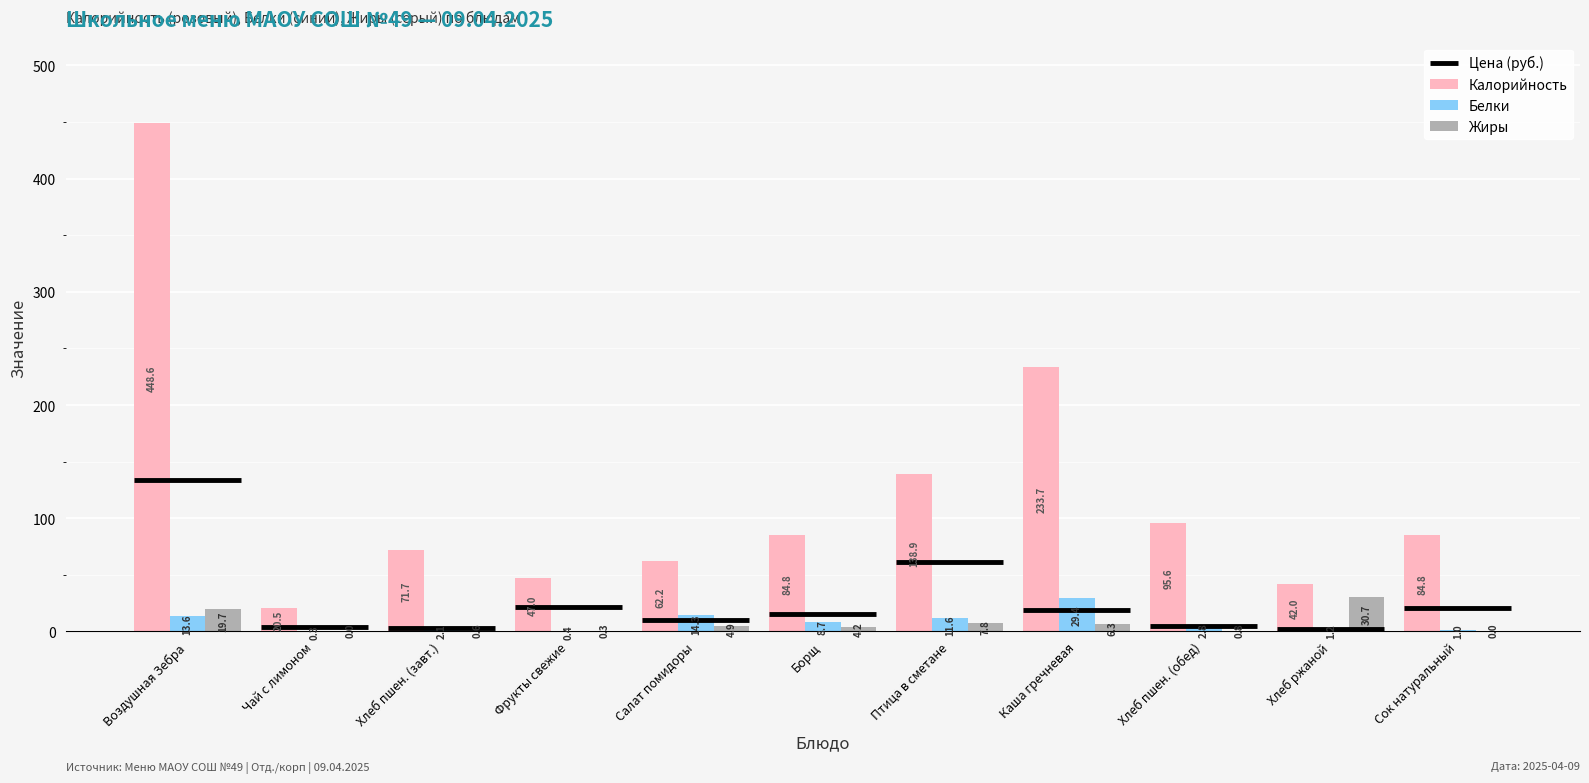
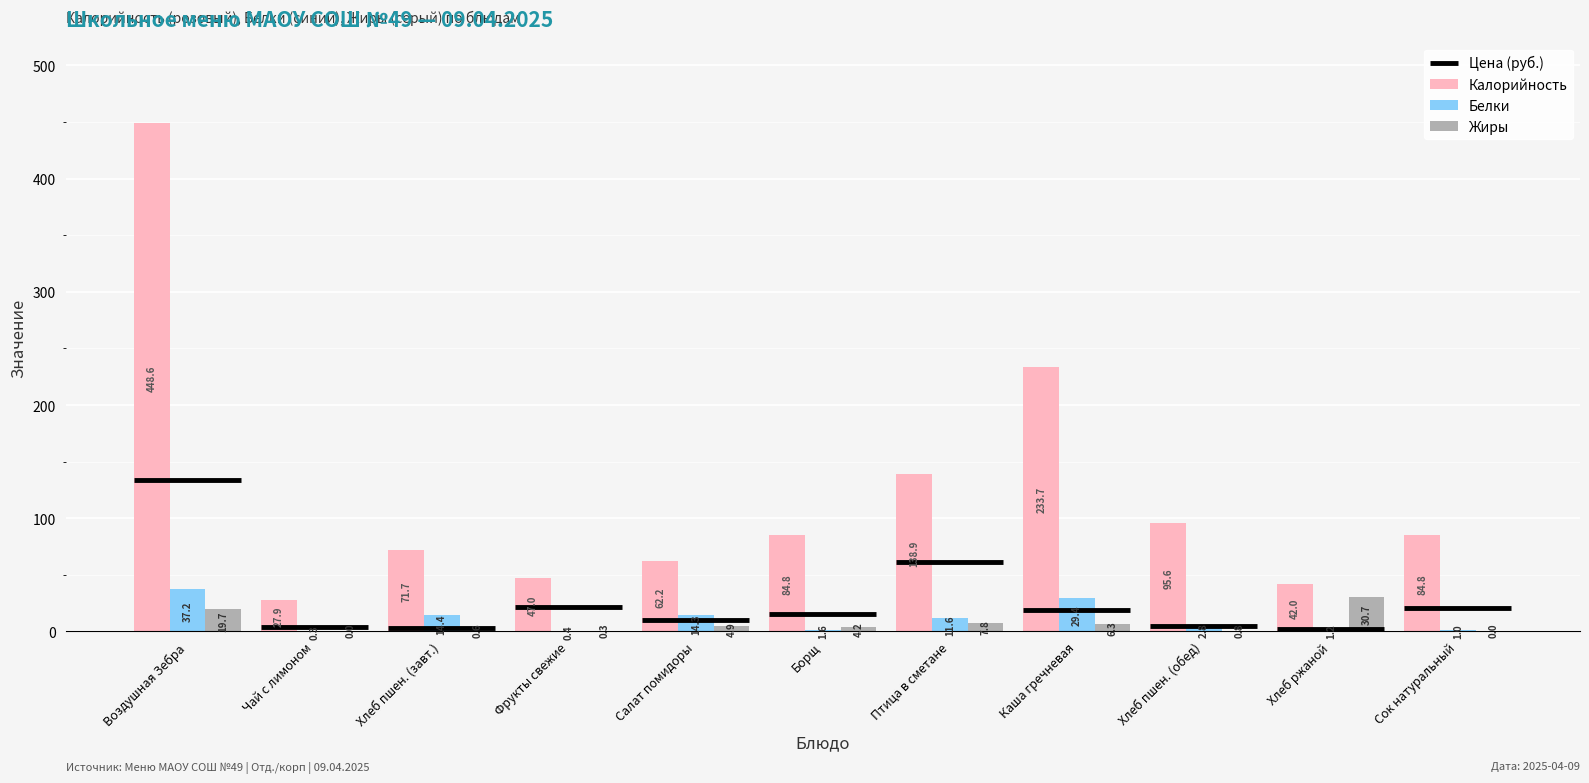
Белки, Воздушная Зебра: 13.6 -> 37.2
Калорийность, Чай с лимоном: 20.5 -> 27.9
Белки, Хлеб пшен. (завт.): 2.1 -> 14.4
Белки, Борщ: 8.7 -> 1.6
